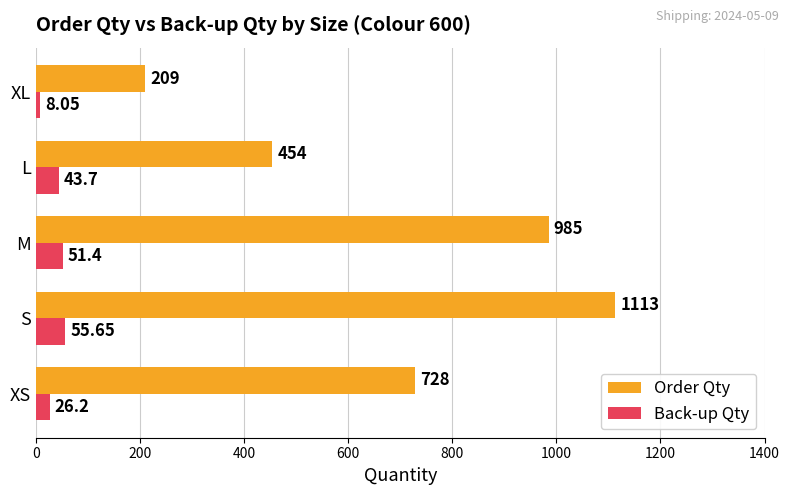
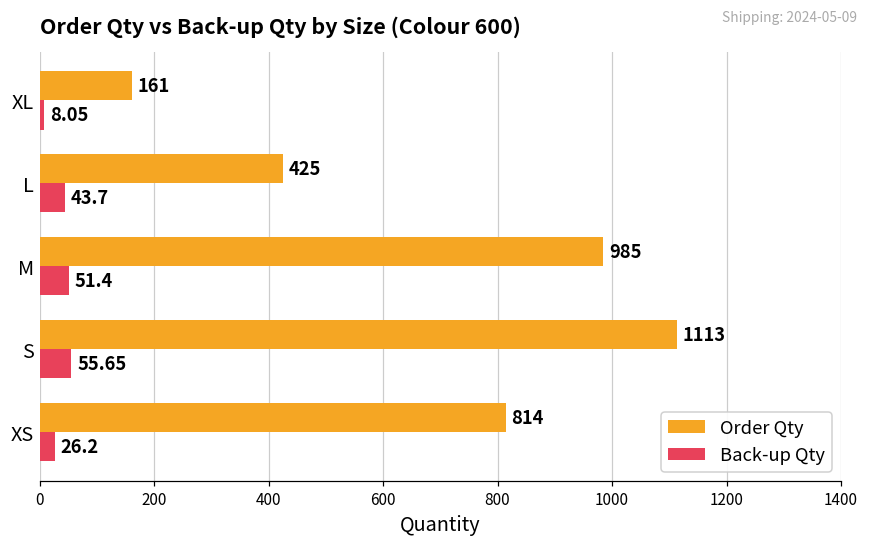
Order Qty, XL: 209 -> 161
Order Qty, L: 454 -> 425
Order Qty, XS: 728 -> 814
